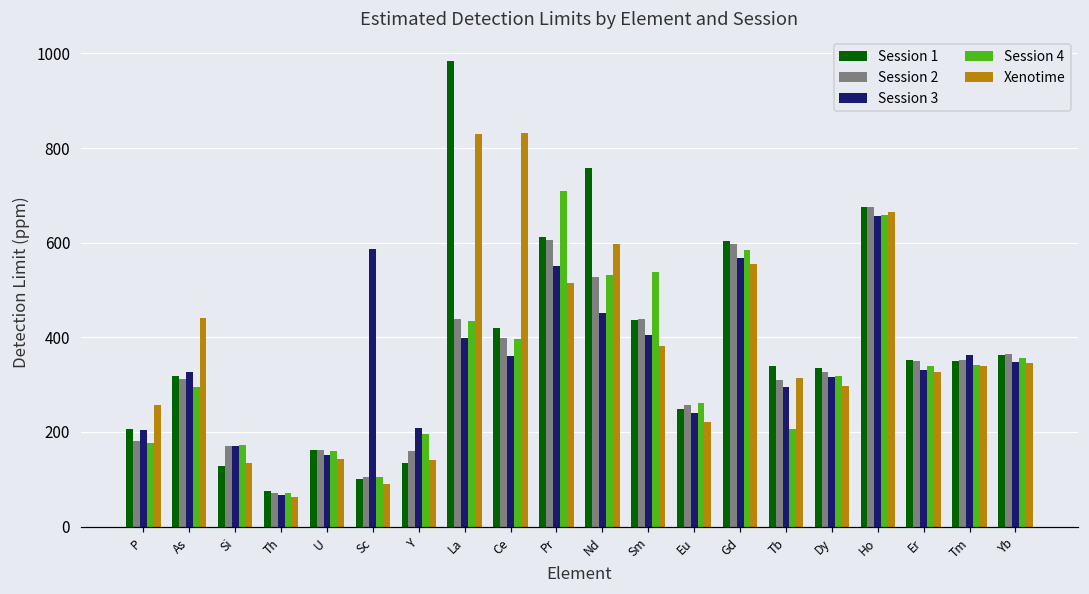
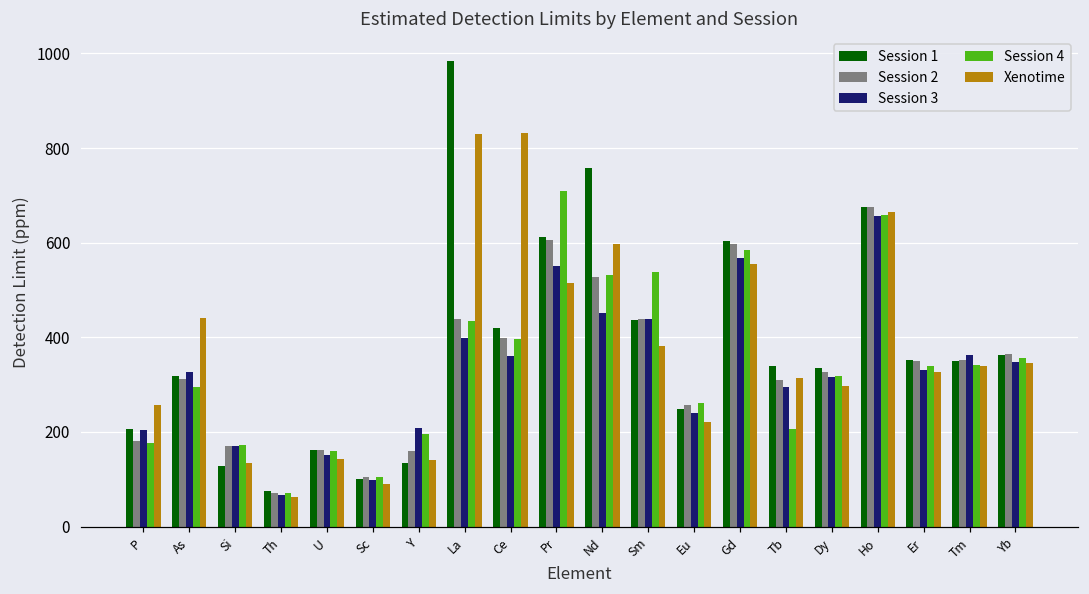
Session 3, Sc: 590 -> 100
Session 3, Sm: 410 -> 440
